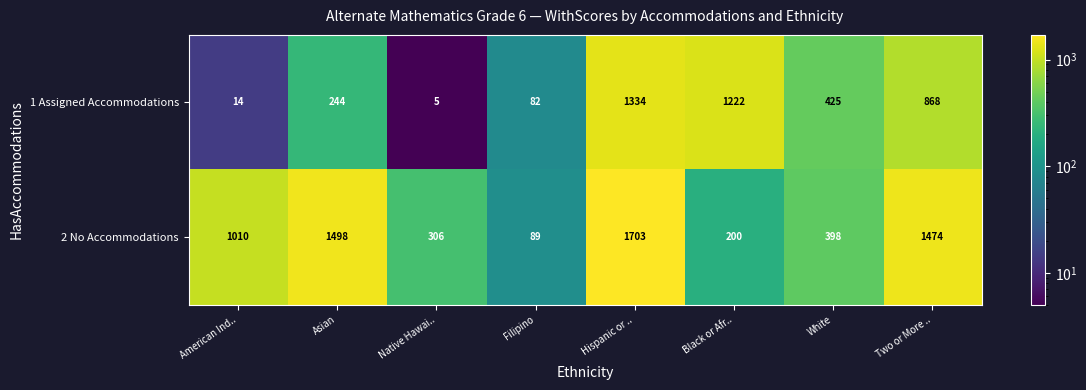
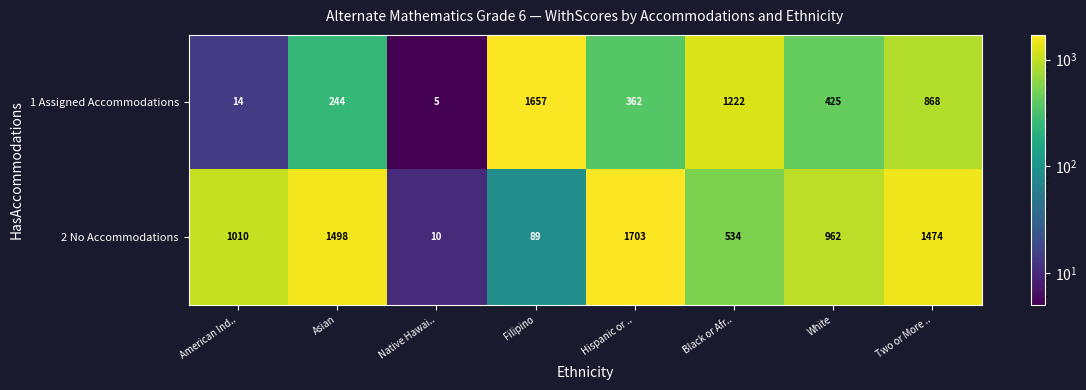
1 Assigned Accommodations, Filipino: 82 -> 1657
1 Assigned Accommodations, Hispanic or ..: 1334 -> 362
2 No Accommodations, Native Hawai..: 306 -> 10
2 No Accommodations, Black or Afr..: 200 -> 534
2 No Accommodations, White: 398 -> 962
